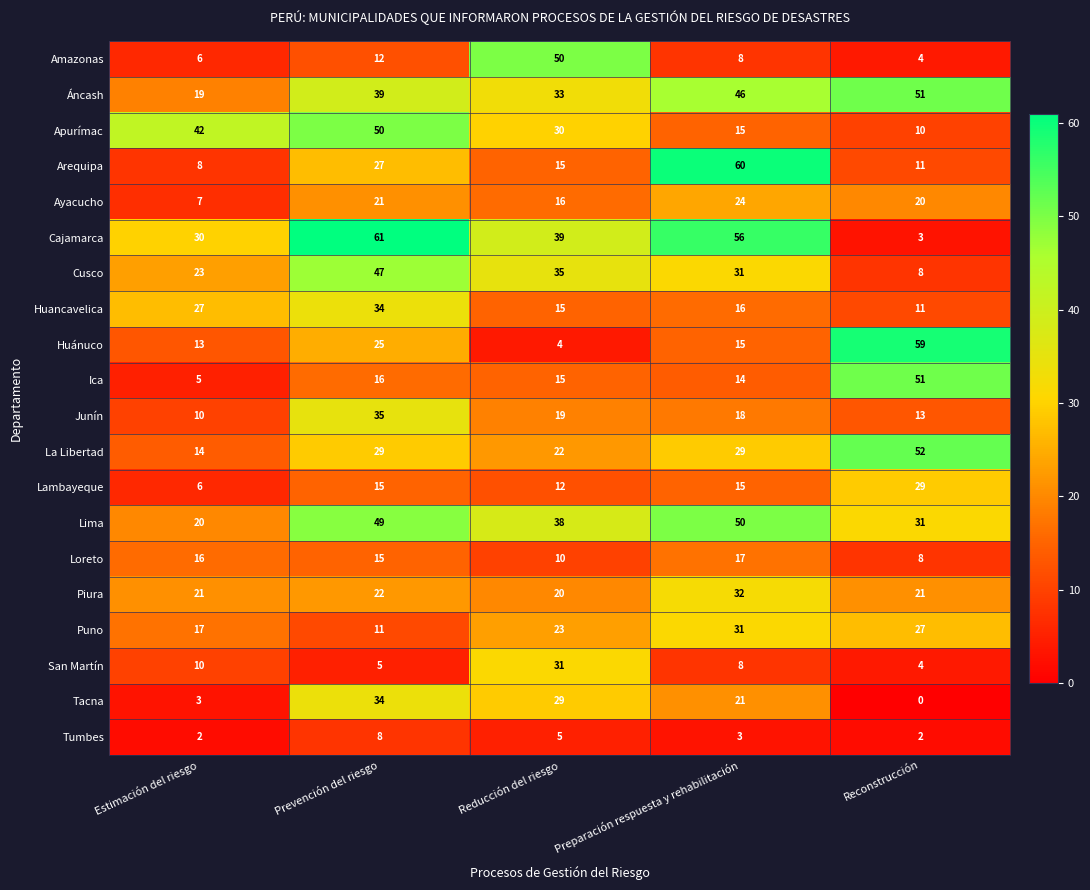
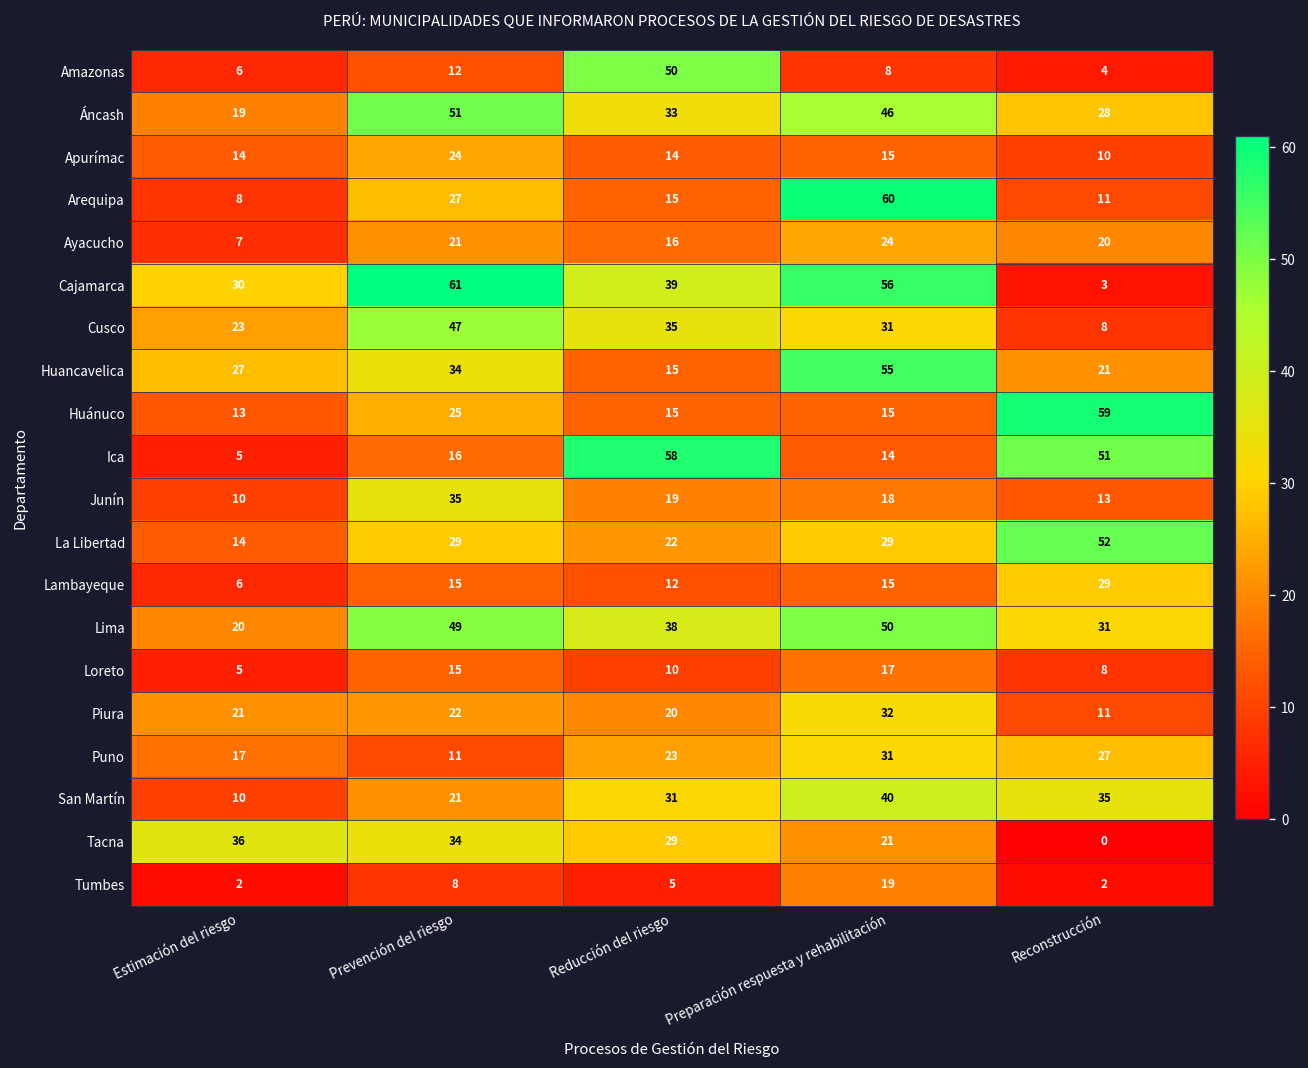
Áncash, Prevención del riesgo: 39 -> 51
Áncash, Reconstrucción: 51 -> 28
Apurímac, Estimación del riesgo: 42 -> 14
Apurímac, Prevención del riesgo: 50 -> 24
Apurímac, Reducción del riesgo: 30 -> 14
Huancavelica, Preparación respuesta y rehabilitación: 16 -> 55
Huancavelica, Reconstrucción: 11 -> 21
Huánuco, Reducción del riesgo: 4 -> 15
Ica, Reducción del riesgo: 15 -> 58
Loreto, Estimación del riesgo: 16 -> 5
Piura, Reconstrucción: 21 -> 11
San Martín, Prevención del riesgo: 5 -> 21
San Martín, Preparación respuesta y rehabilitación: 8 -> 40
San Martín, Reconstrucción: 4 -> 35
Tacna, Estimación del riesgo: 3 -> 36
Tumbes, Preparación respuesta y rehabilitación: 3 -> 19
